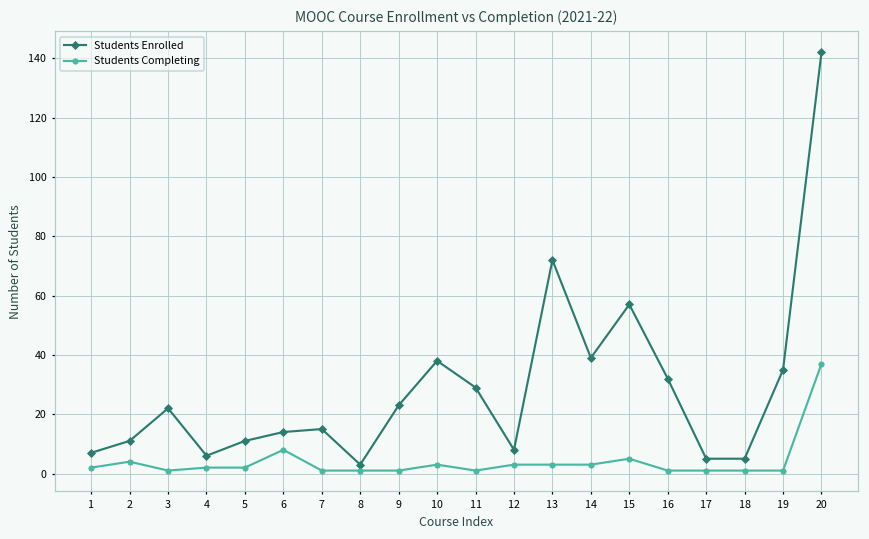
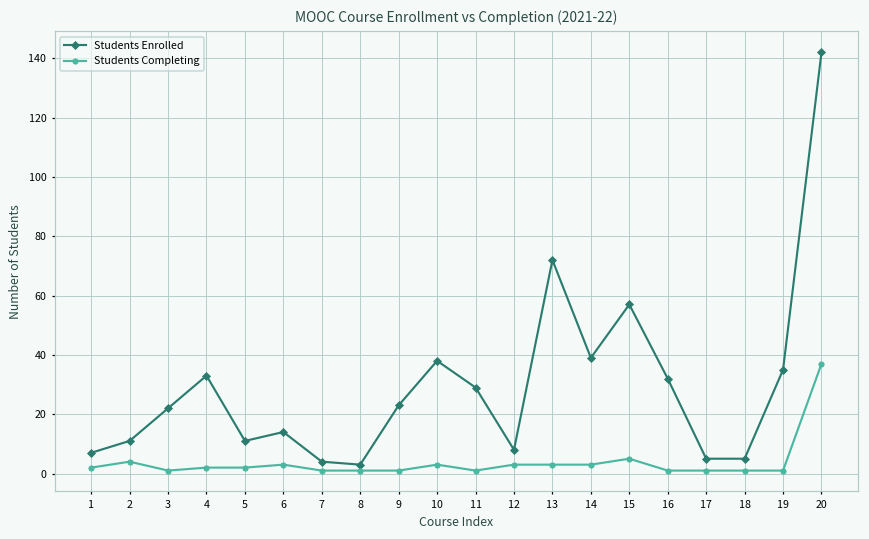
Students Enrolled, 4: 6 -> 33
Students Completing, 6: 8 -> 3
Students Enrolled, 7: 15 -> 4
